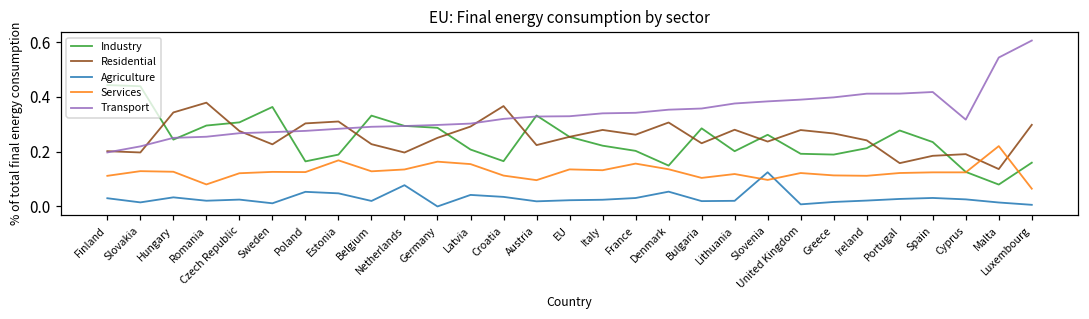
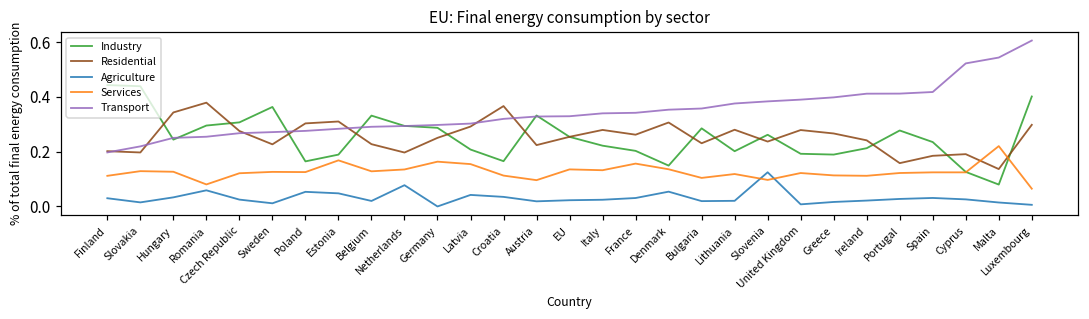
Agriculture, Romania: 0.02 -> 0.06
Transport, Cyprus: 0.32 -> 0.52
Industry, Luxembourg: 0.16 -> 0.40
